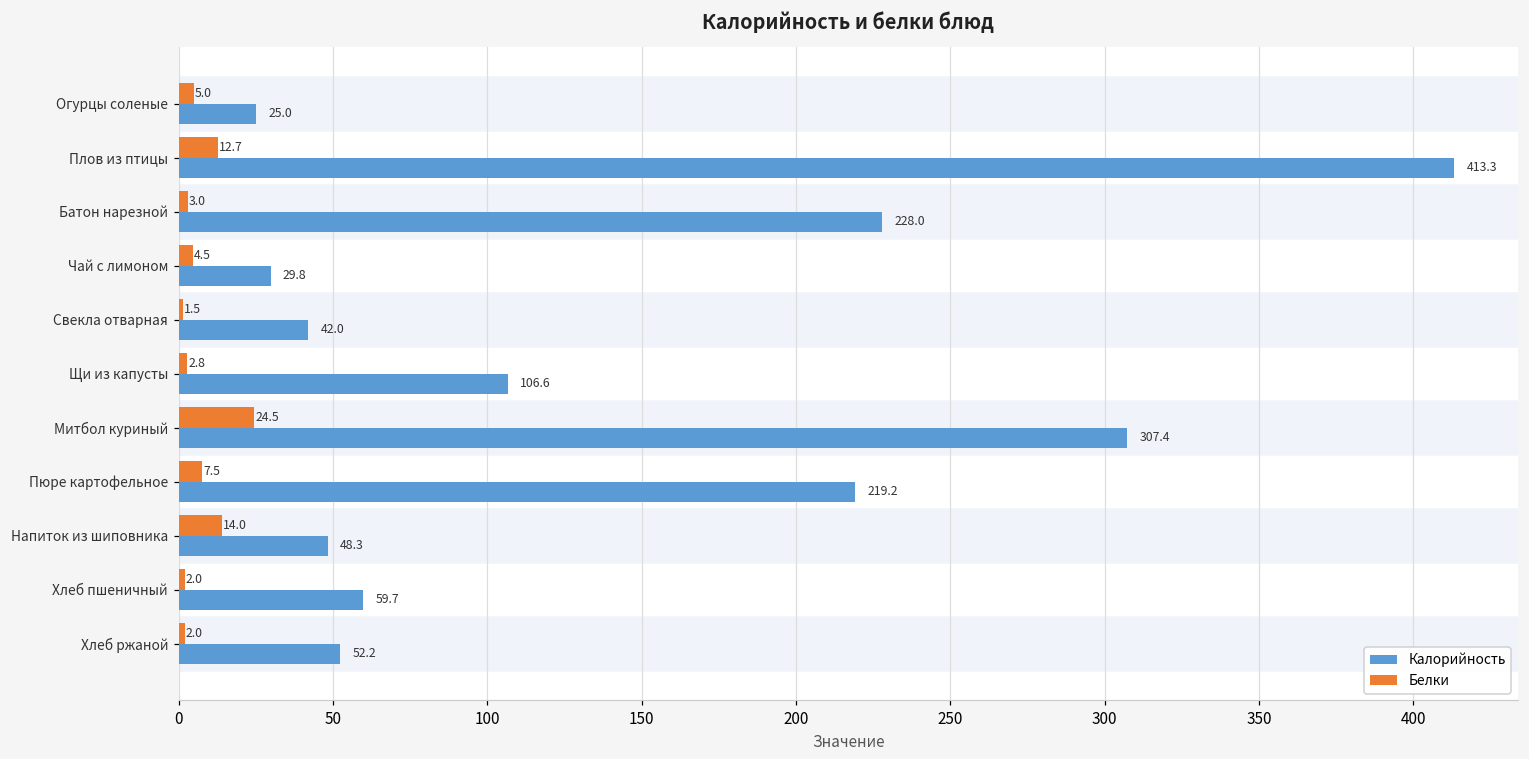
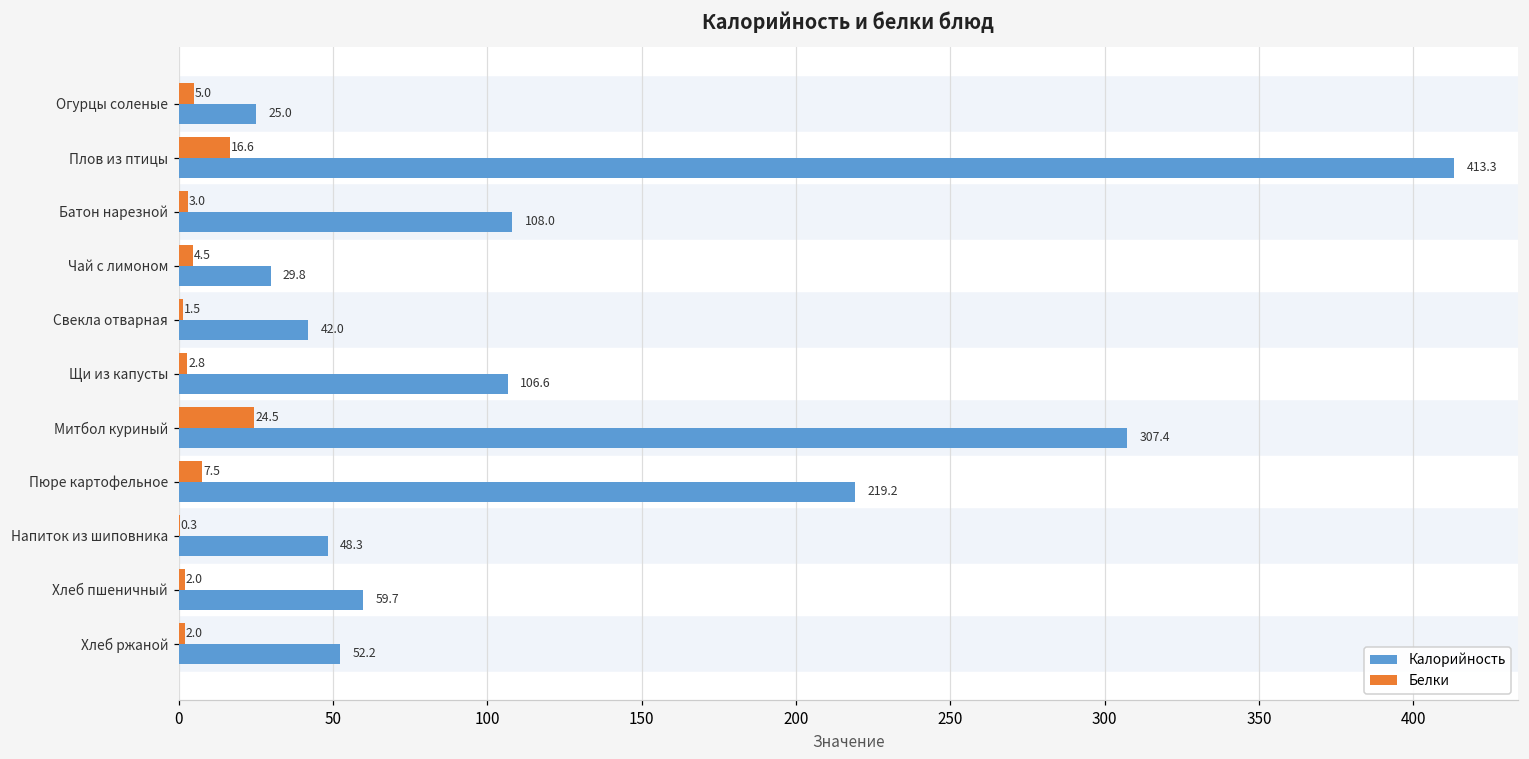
Белки, Плов из птицы: 12.7 -> 16.6
Калорийность, Батон нарезной: 228.0 -> 108.0
Белки, Напиток из шиповника: 14.0 -> 0.3
